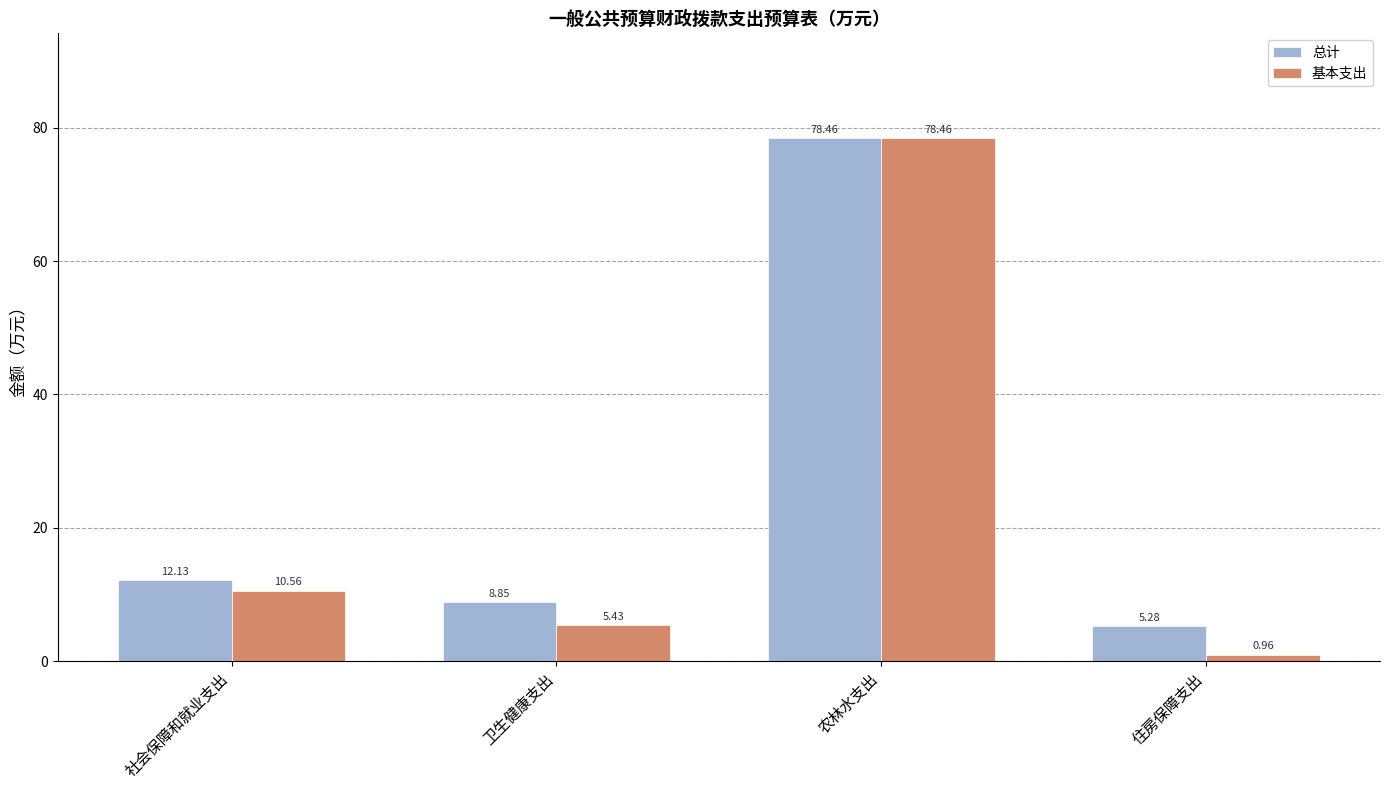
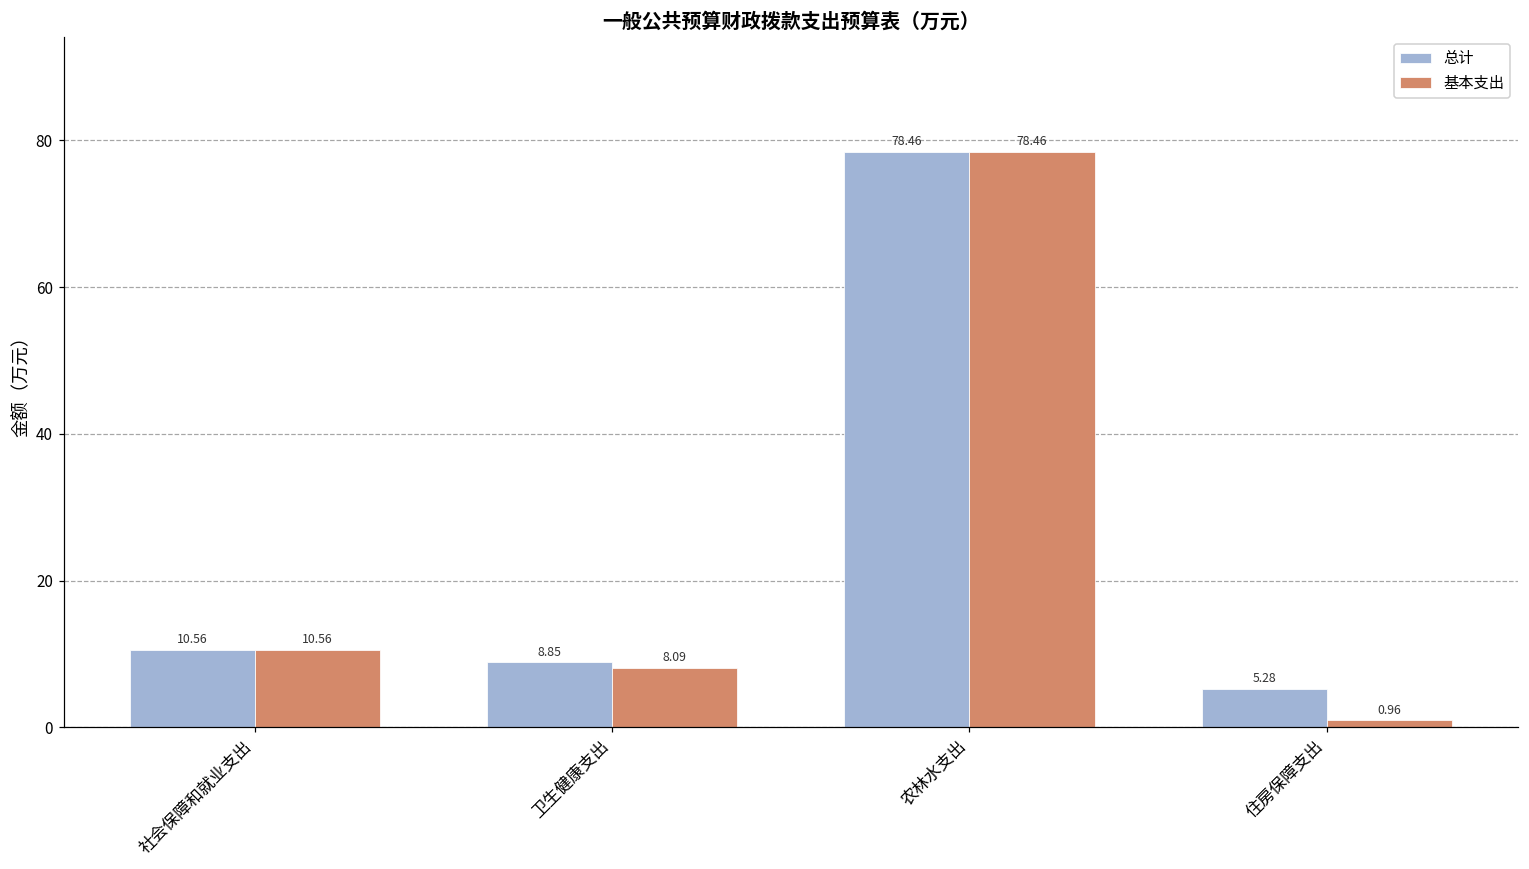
总计, 社会保障和就业支出: 12.13 -> 10.56
基本支出, 卫生健康支出: 5.43 -> 8.09
